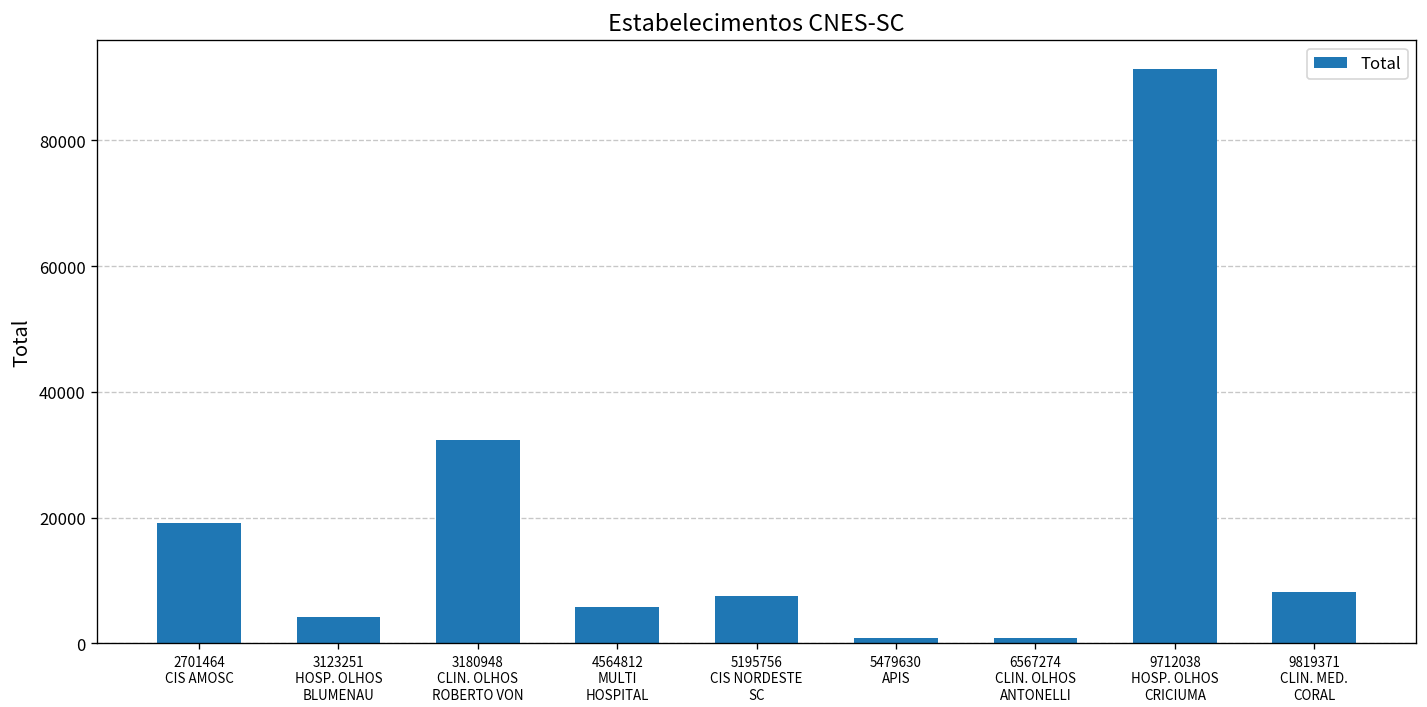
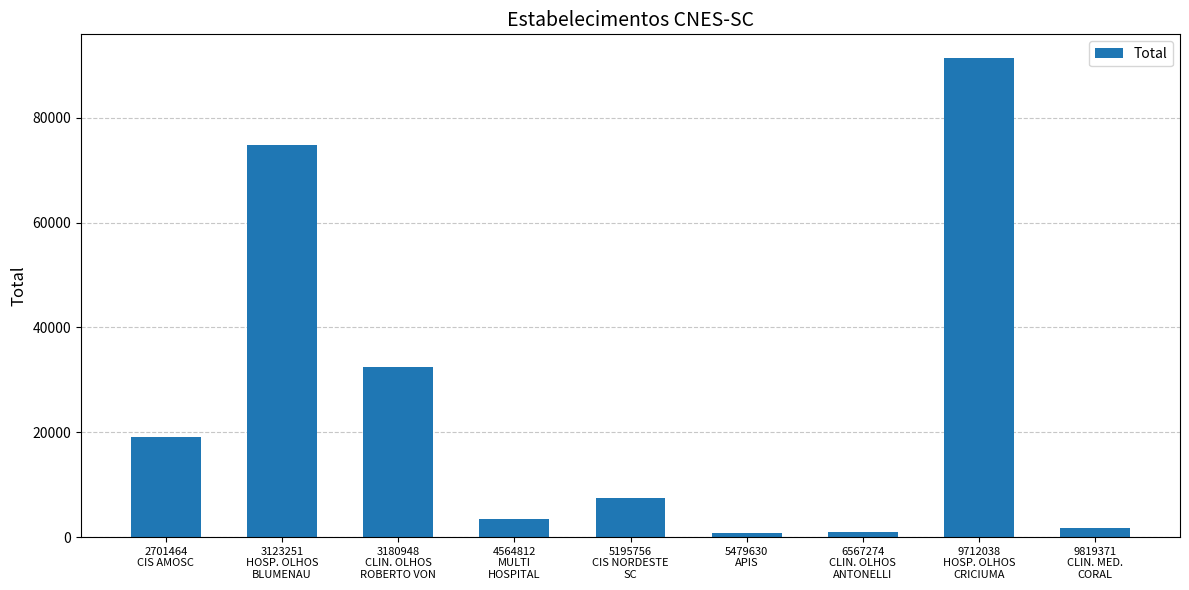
3123251 HOSP. OLHOS BLUMENAU: 4000 -> 75000
4564812 MULTI HOSPITAL: 6000 -> 4000
9819371 CLIN. MED. CORAL: 8000 -> 2000
